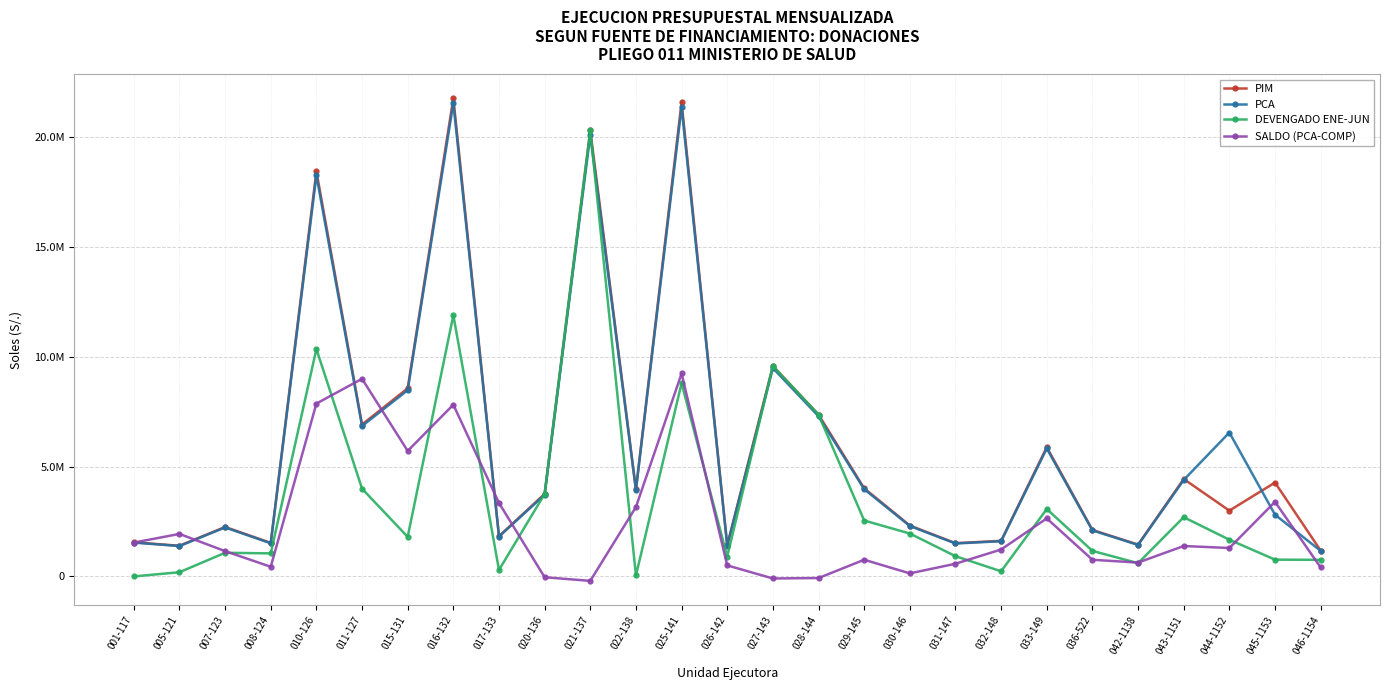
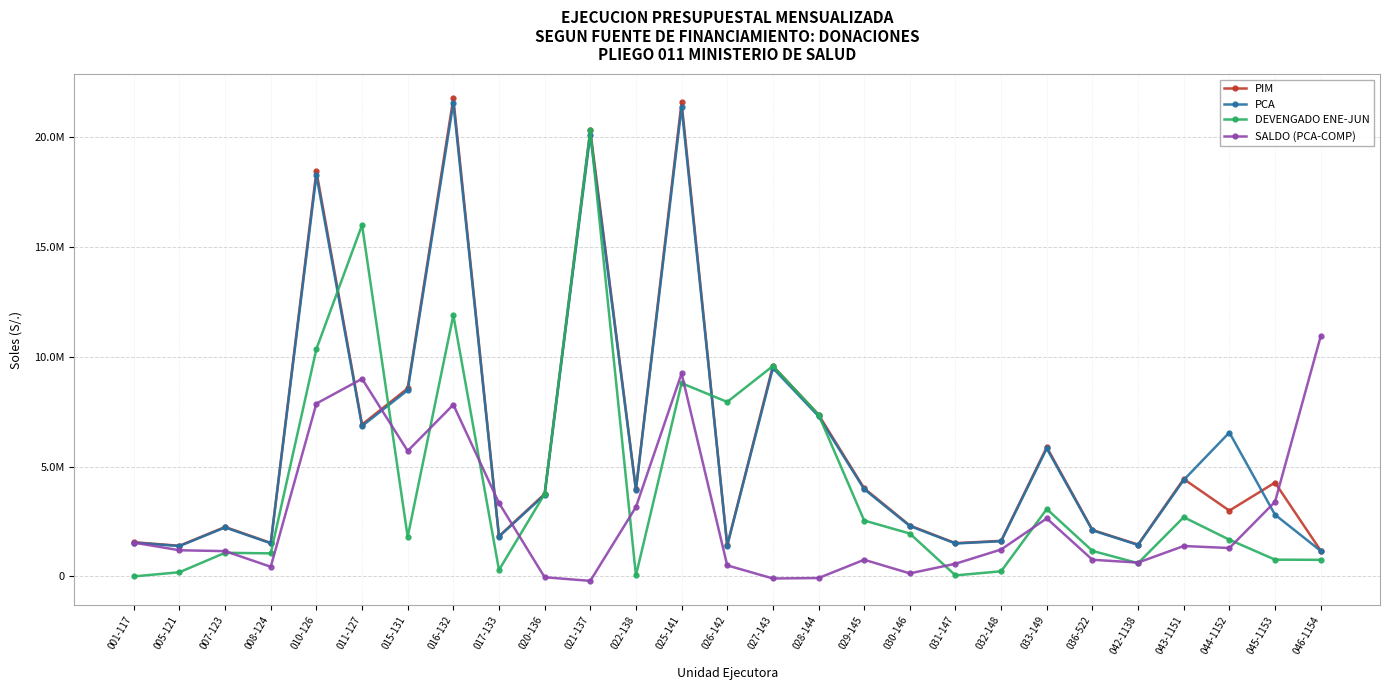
SALDO (PCA-COMP), 005-121: 1900000 -> 1200000
DEVENGADO ENE-JUN, 011-127: 4000000 -> 16000000
DEVENGADO ENE-JUN, 026-142: 900000 -> 7900000
DEVENGADO ENE-JUN, 031-147: 900000 -> 0
SALDO (PCA-COMP), 046-1154: 400000 -> 10900000
